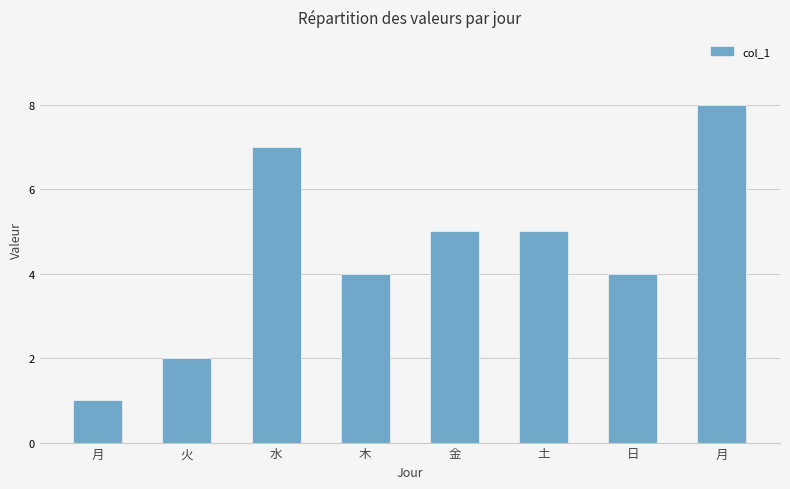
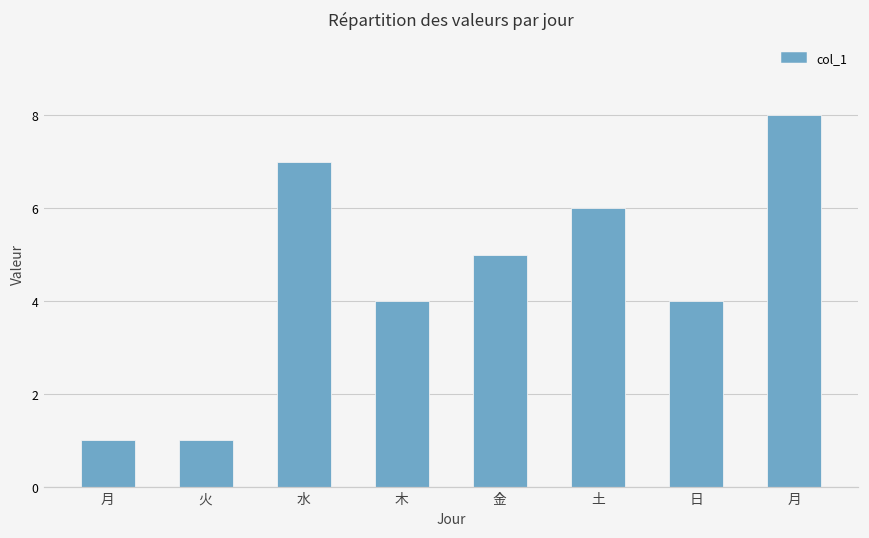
火: 2 -> 1
土: 5 -> 6
